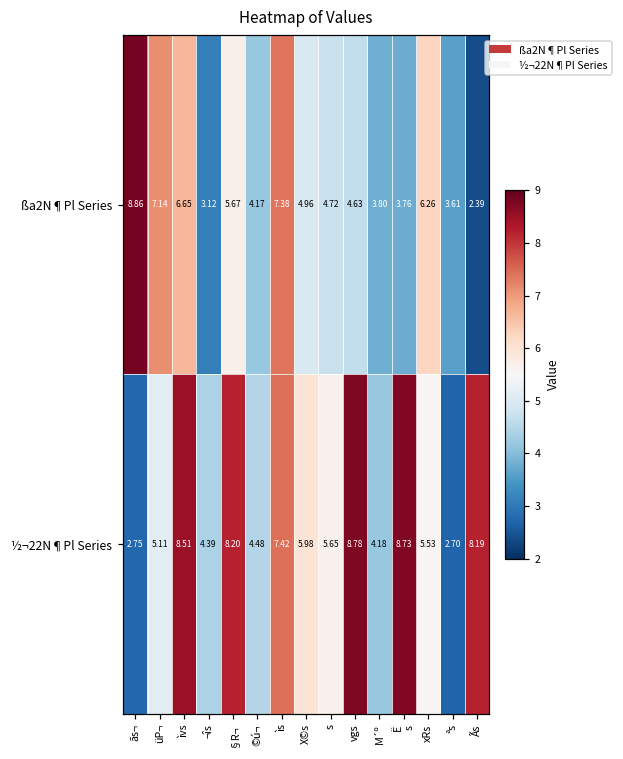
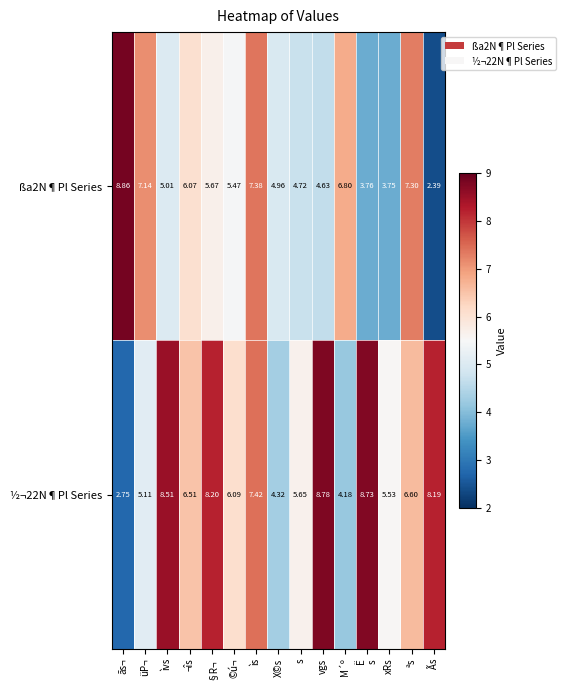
ßa2N¶Pl Series, ìvs: 6.65 -> 5.01
ßa2N¶Pl Series, ¬îs: 3.12 -> 6.07
ßa2N¶Pl Series, ©ú¬: 4.17 -> 5.47
ßa2N¶Pl Series, M´º: 3.80 -> 6.80
ßa2N¶Pl Series, xRs: 6.26 -> 3.75
ßa2N¶Pl Series, ªs: 3.61 -> 7.30
½¬22N¶Pl Series, ¬îs: 4.39 -> 6.51
½¬22N¶Pl Series, ©ú¬: 4.48 -> 6.09
½¬22N¶Pl Series, X©s: 5.98 -> 4.32
½¬22N¶Pl Series, ªs: 2.70 -> 6.60
